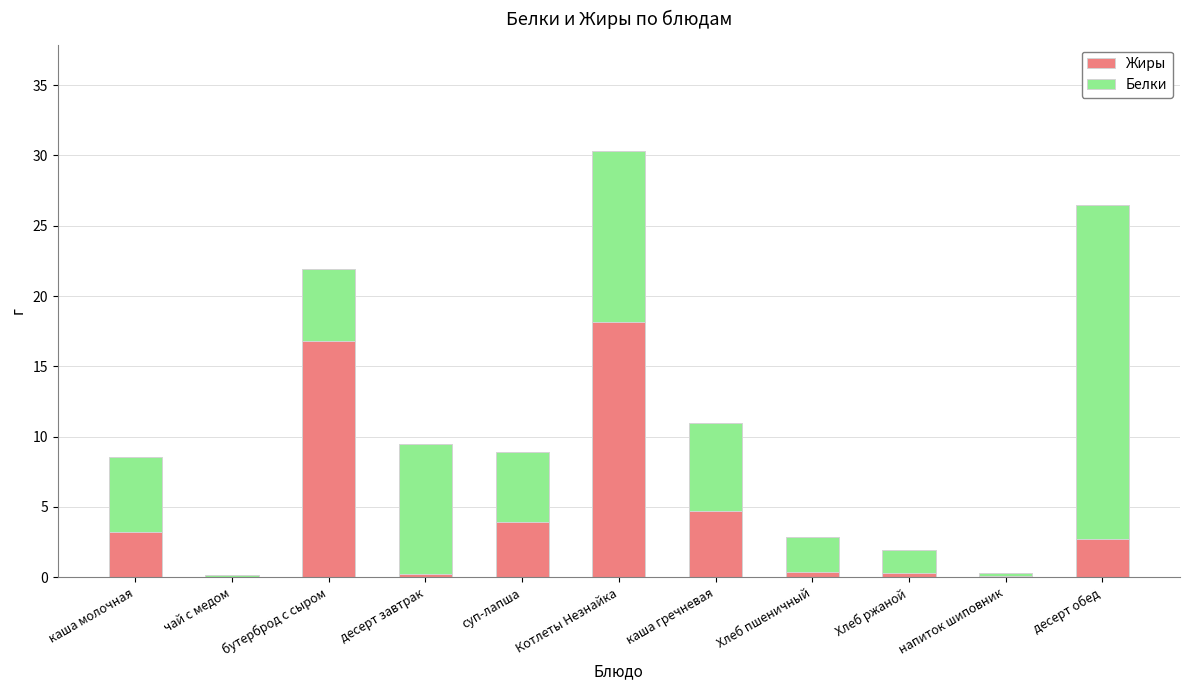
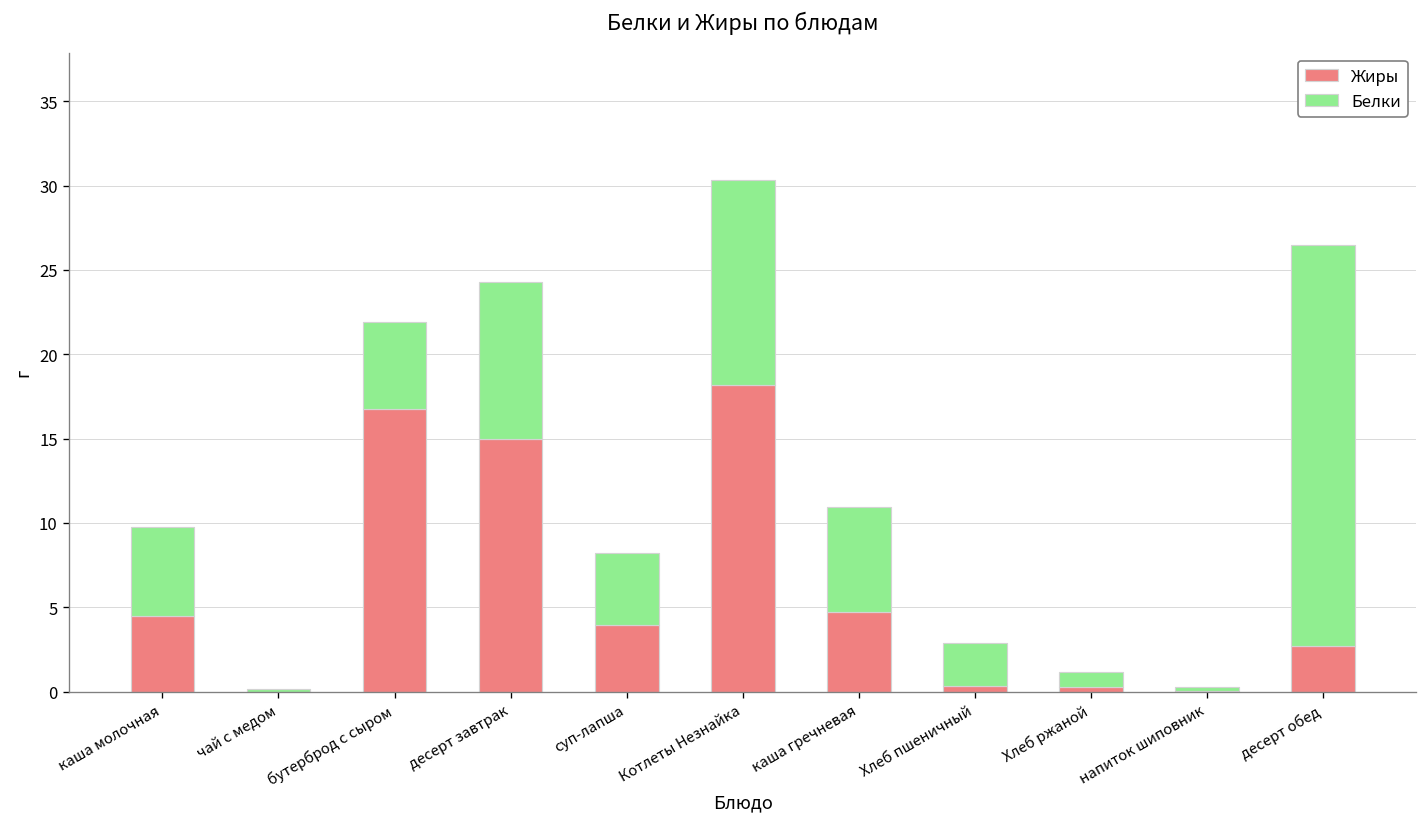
Жиры, каша молочная: 3.2 -> 4.5
Жиры, десерт завтрак: 0.2 -> 15.0
Белки, суп-лапша: 5.0 -> 4.3
Белки, Хлеб ржаной: 1.7 -> 0.8
